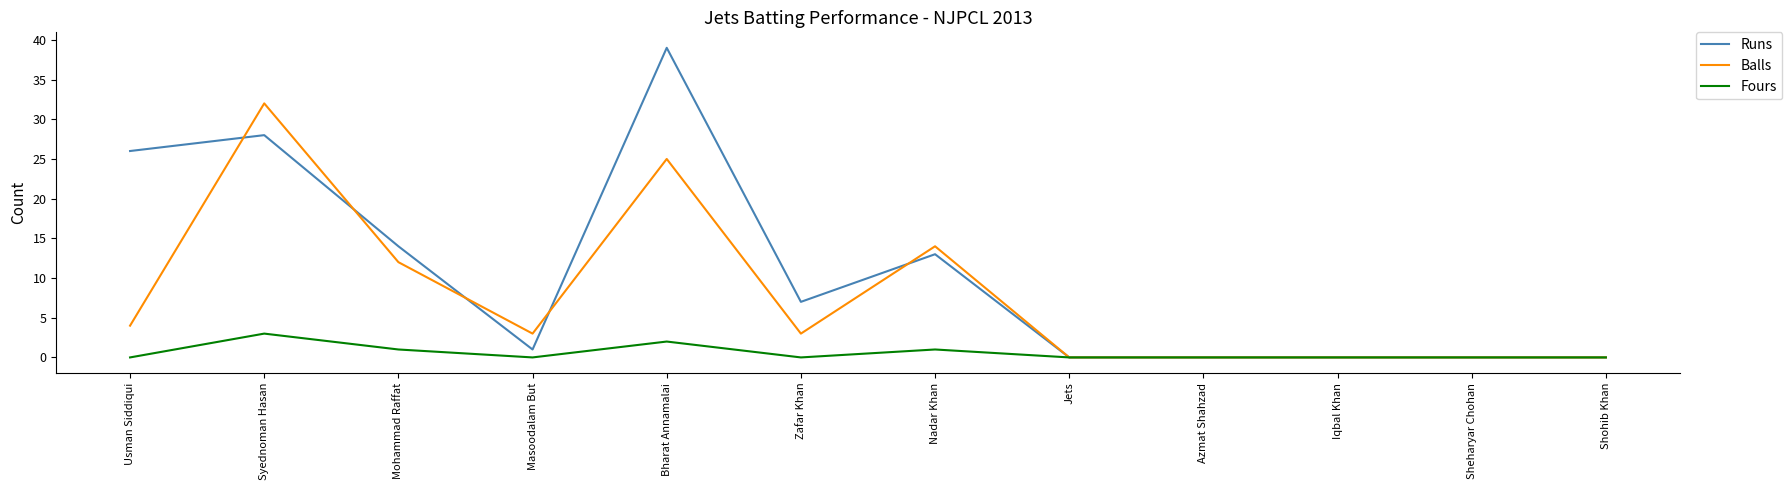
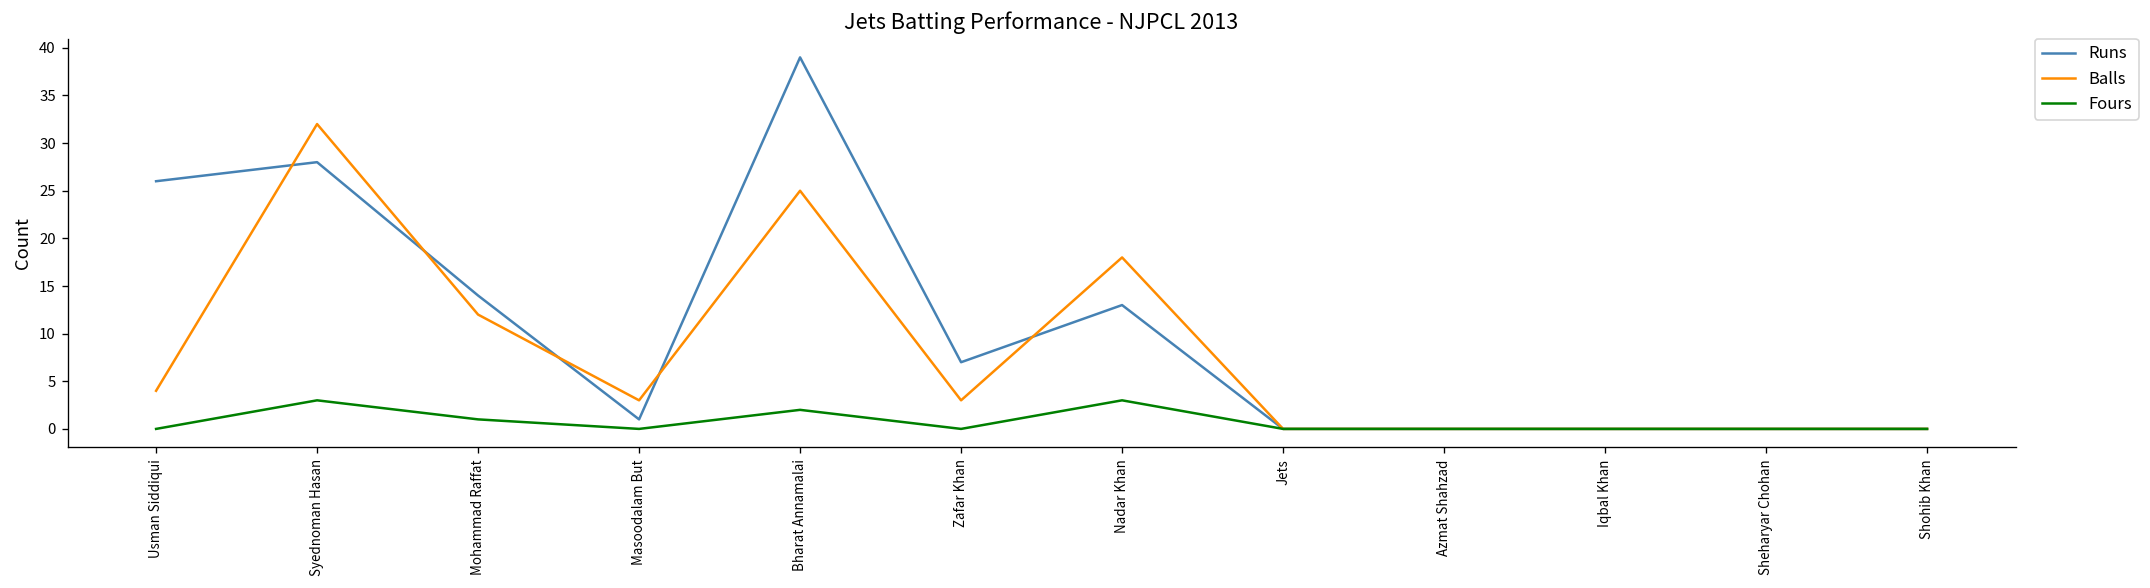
Balls, Nadar Khan: 14 -> 18
Fours, Nadar Khan: 1 -> 3
